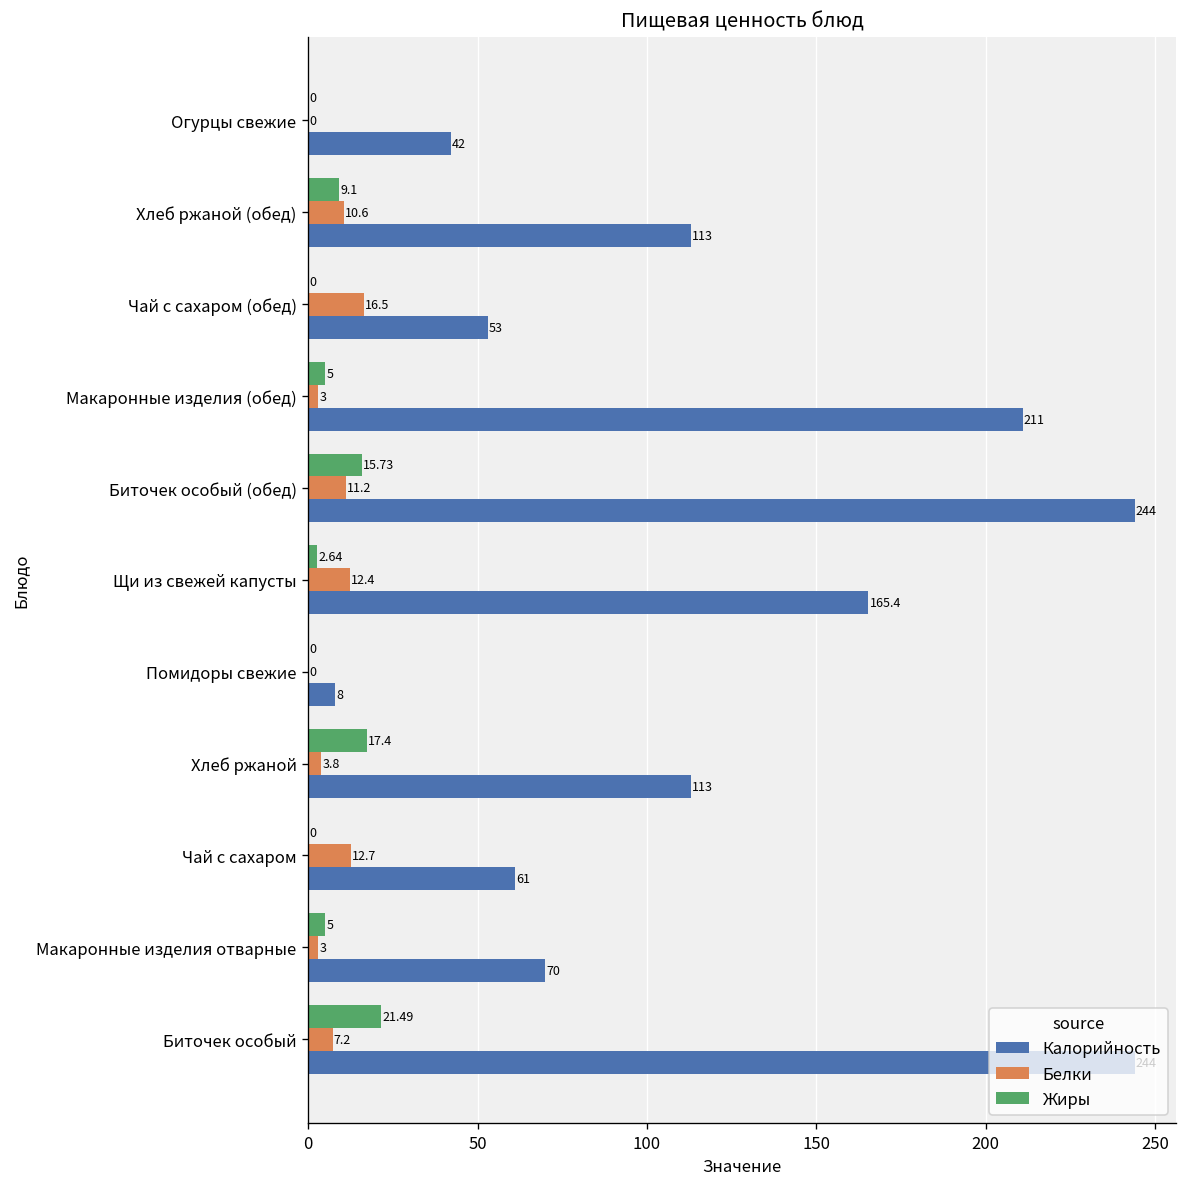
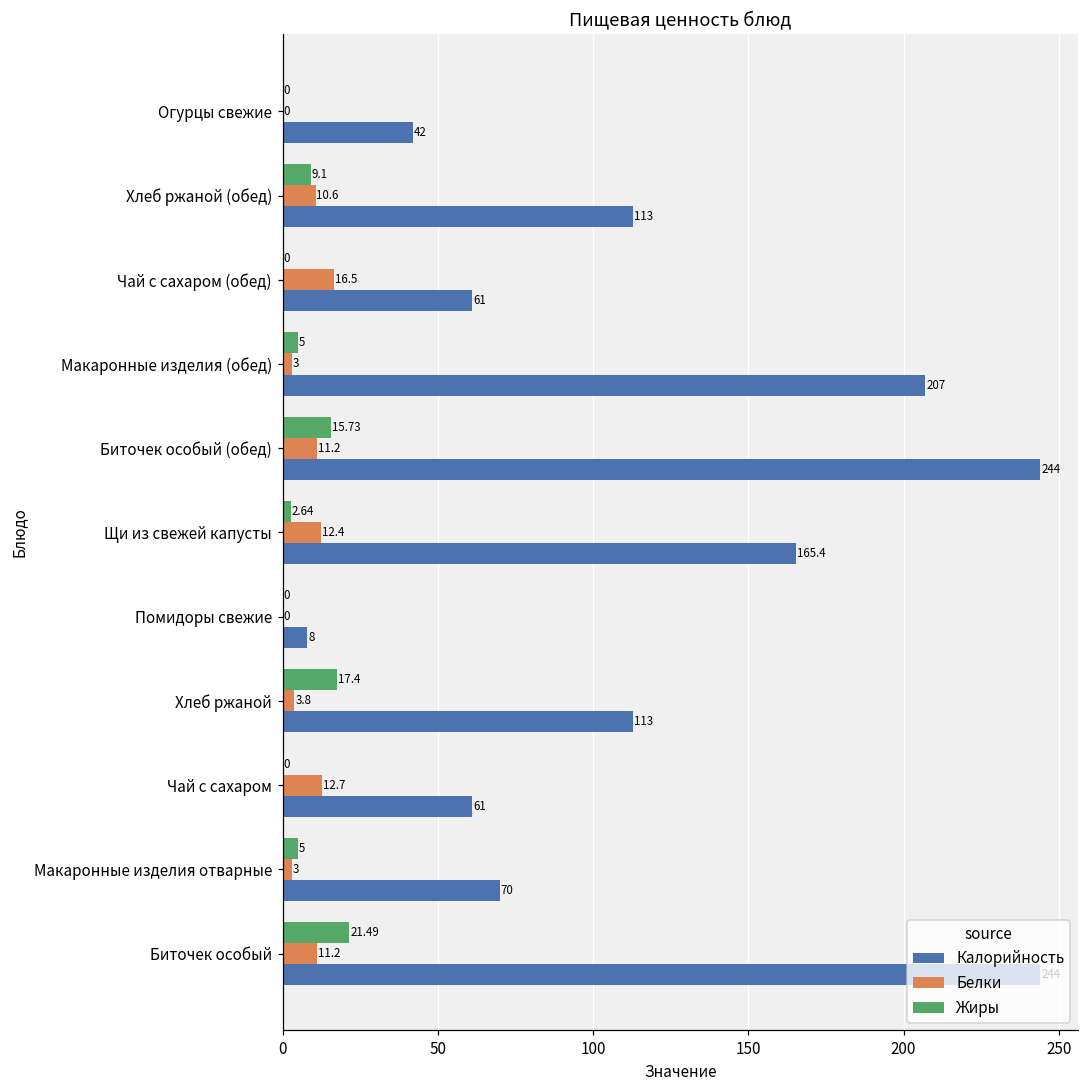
Калорийность, Чай с сахаром (обед): 53 -> 61
Калорийность, Макаронные изделия (обед): 211 -> 207
Белки, Биточек особый: 7.2 -> 11.2
